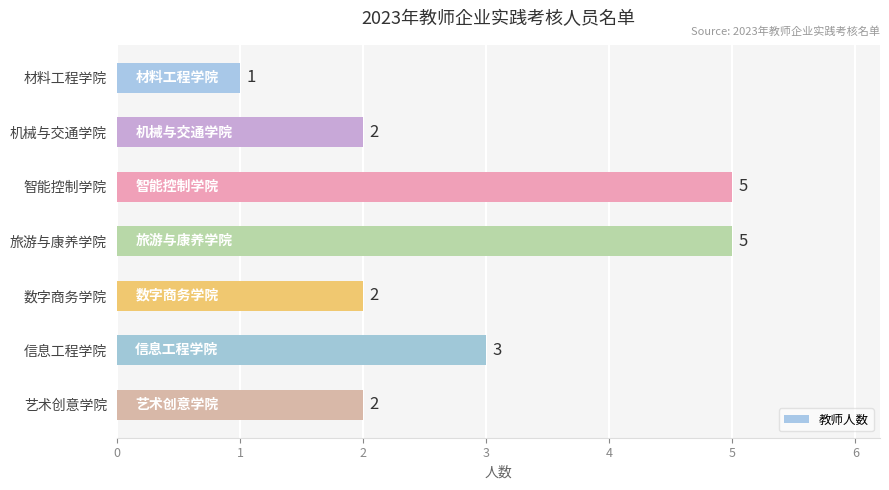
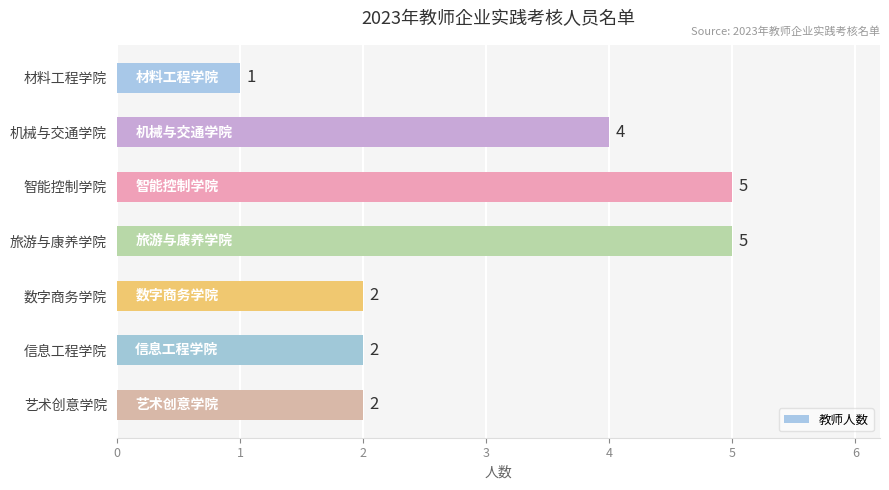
机械与交通学院: 2 -> 4
信息工程学院: 3 -> 2
